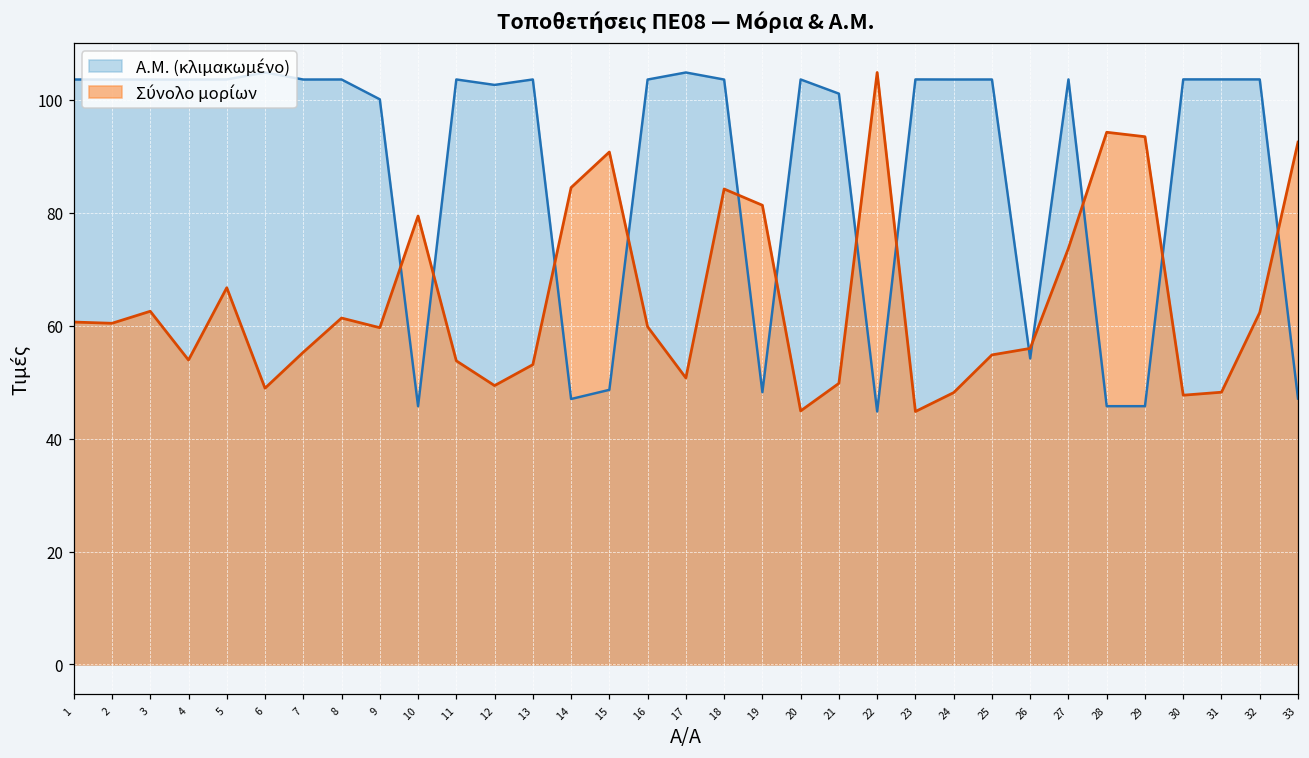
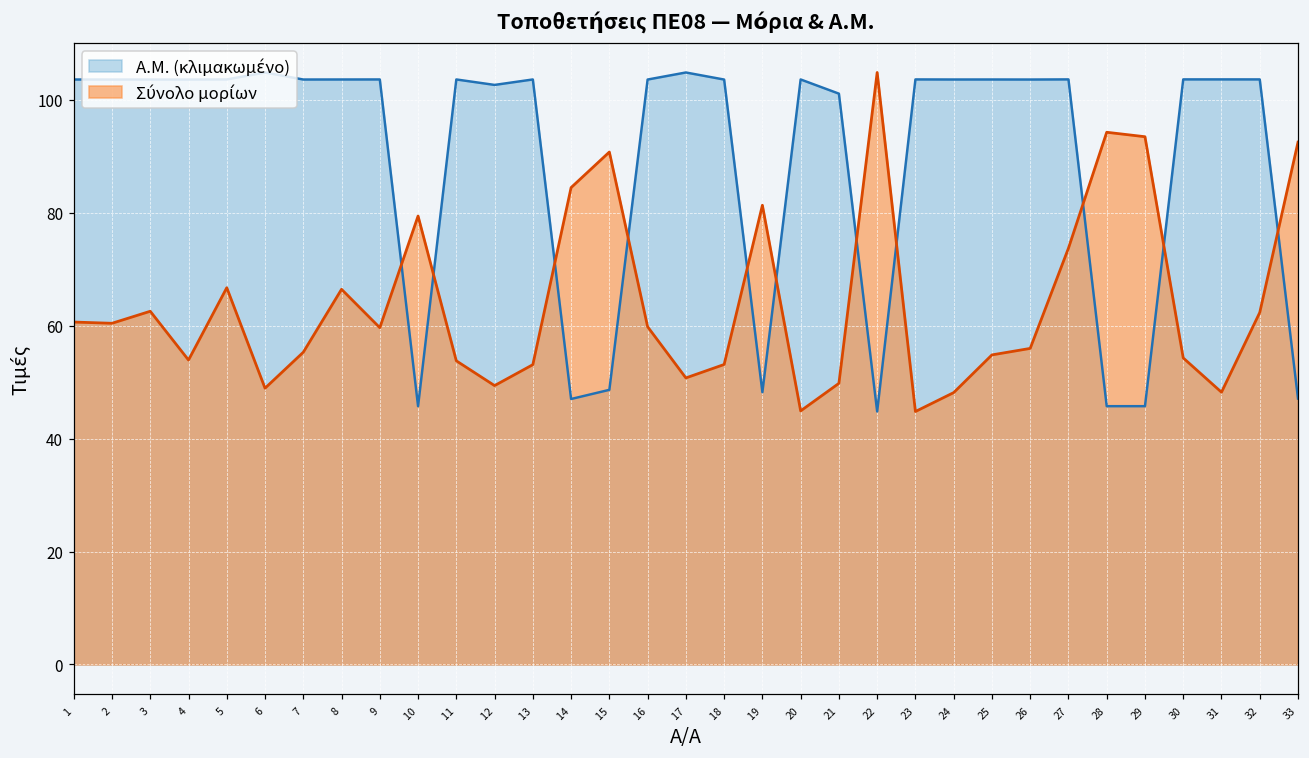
Σύνολο μορίων, 8: 61 -> 66
Α.Μ. (κλιμακωμένο), 9: 100 -> 104
Σύνολο μορίων, 18: 84 -> 53
Α.Μ. (κλιμακωμένο), 26: 54 -> 104
Σύνολο μορίων, 30: 48 -> 54
